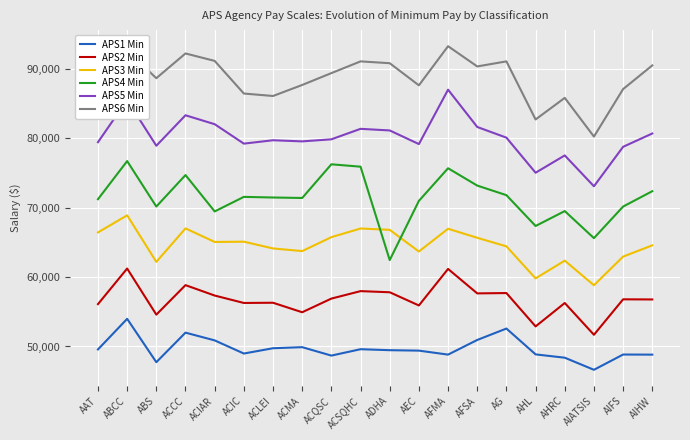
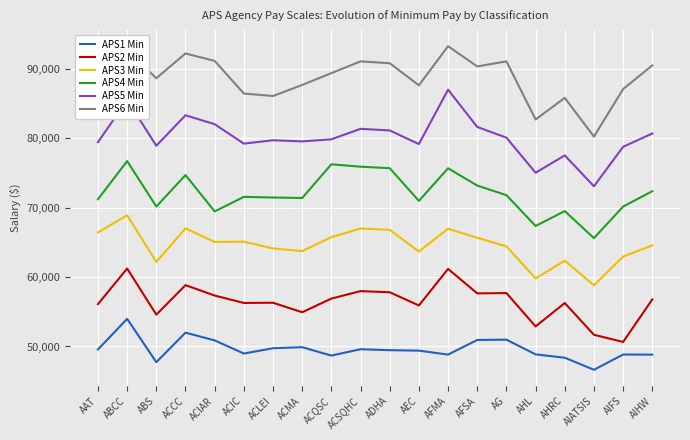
APS4 Min, ADHA: 62,000 -> 76,000
APS1 Min, AG: 53,000 -> 51,000
APS2 Min, AIFS: 57,000 -> 51,000
